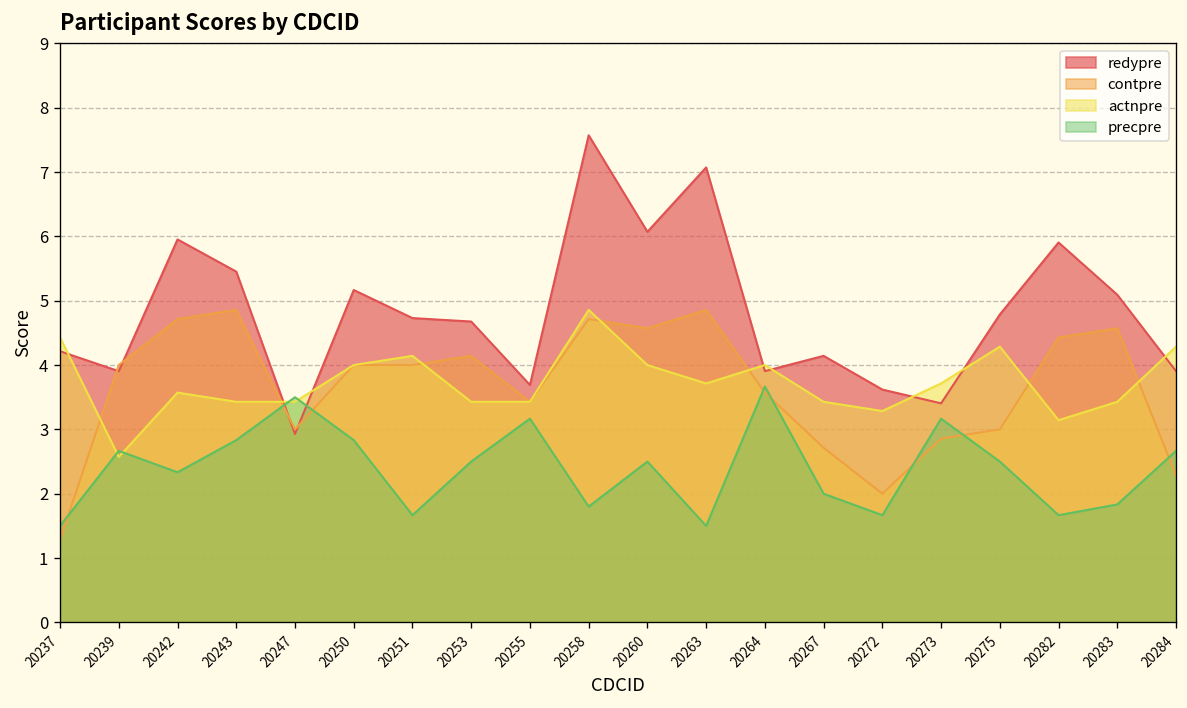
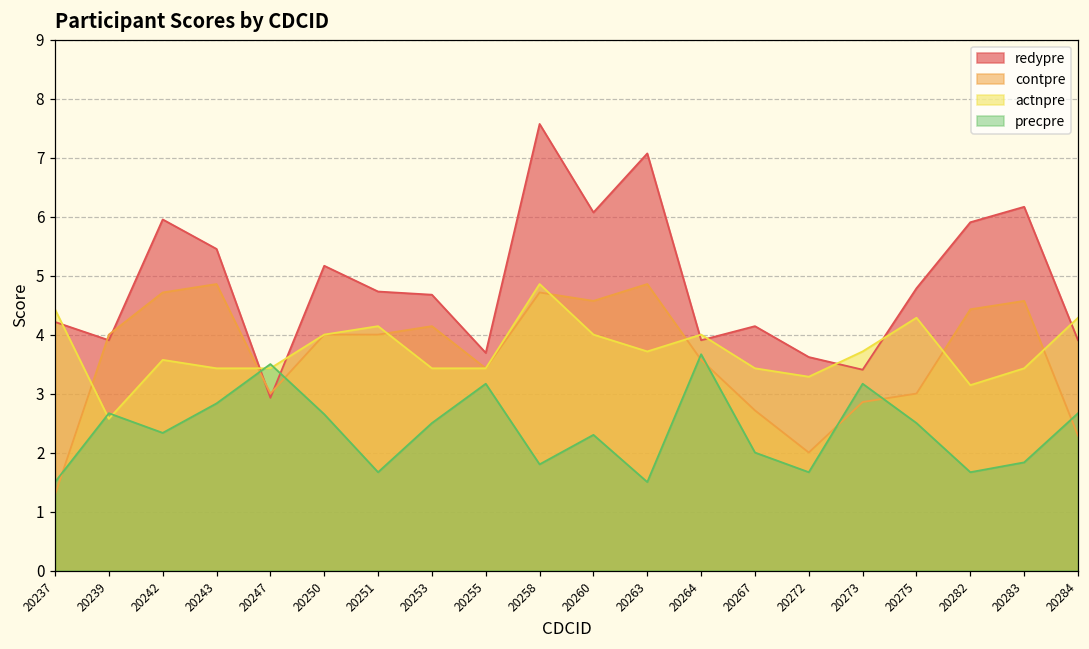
precpre, 20250: 2.8 -> 2.6
precpre, 20260: 2.5 -> 2.3
redypre, 20283: 5.1 -> 6.2
